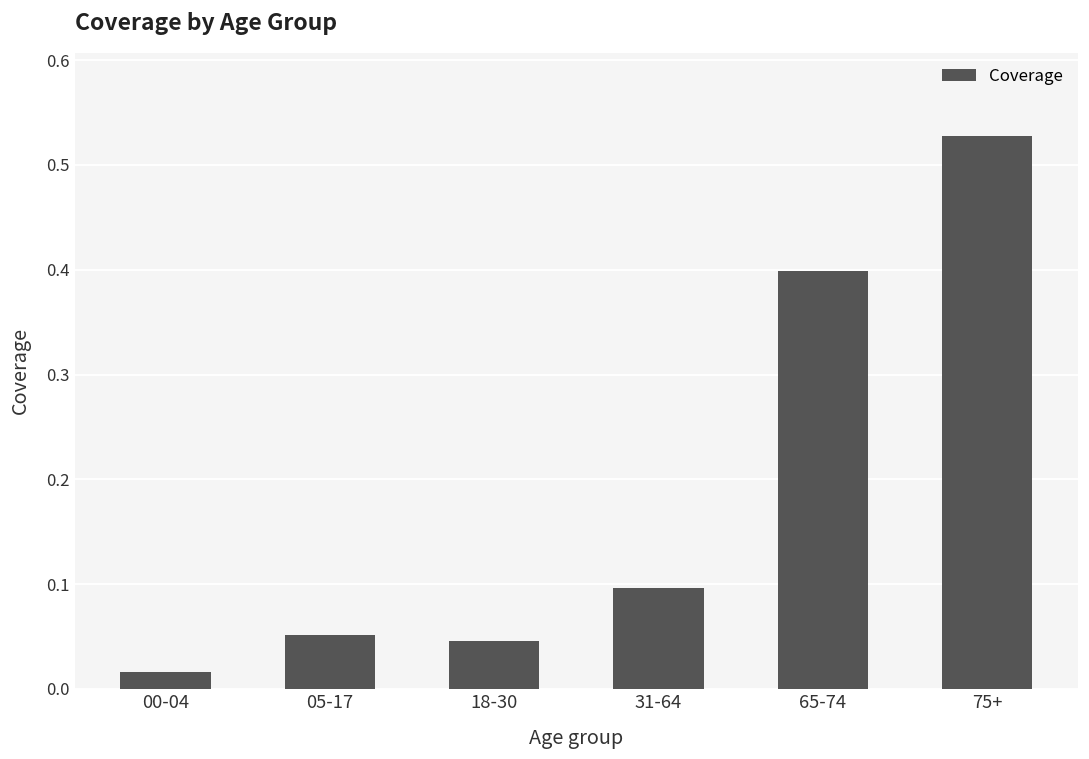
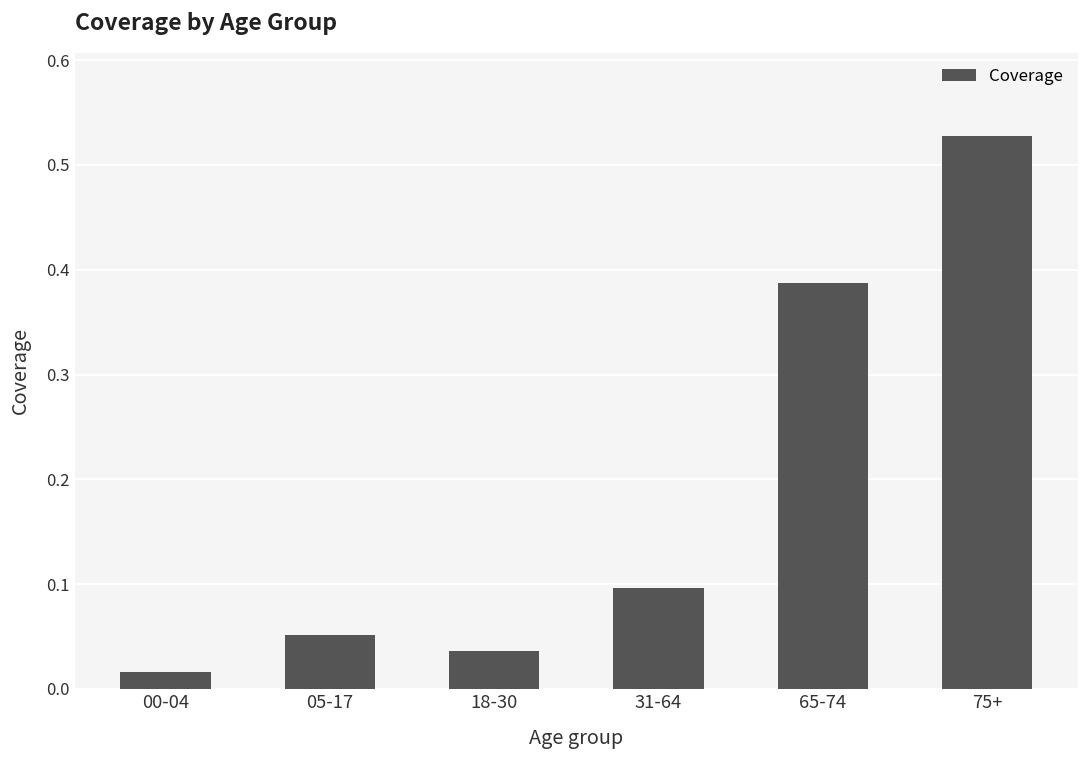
18-30: 0.05 -> 0.04
65-74: 0.40 -> 0.39
